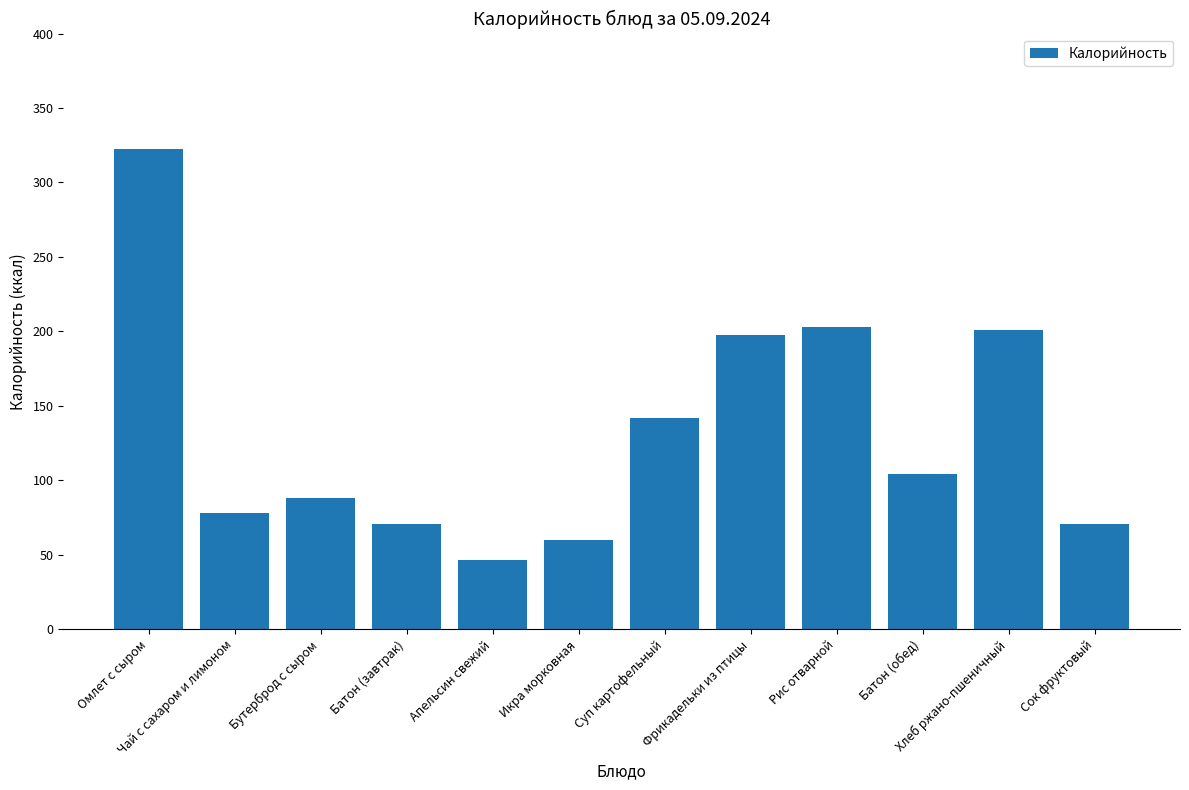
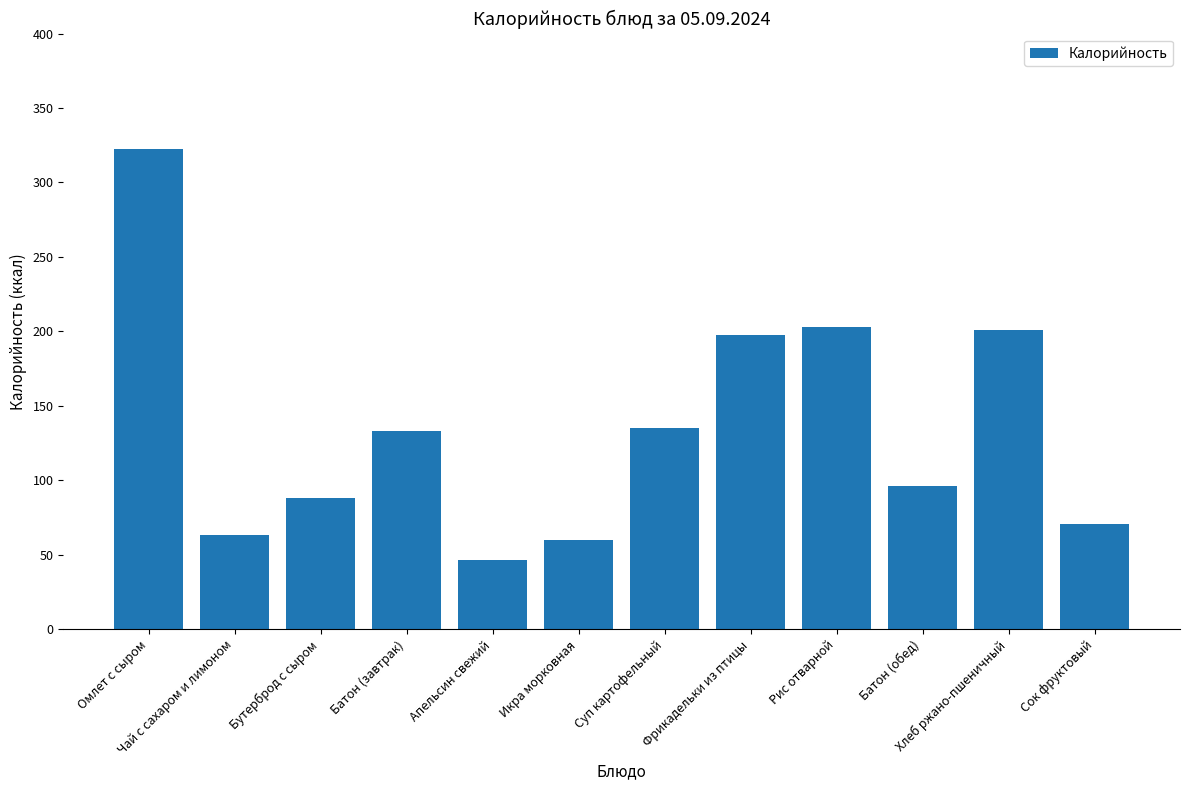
Чай с сахаром и лимоном: 78 -> 63
Батон (завтрак): 70 -> 133
Суп картофельный: 142 -> 135
Батон (обед): 104 -> 96
